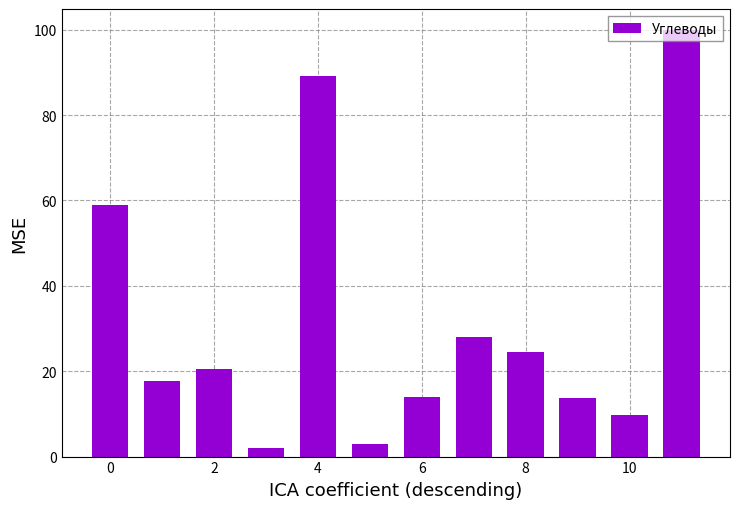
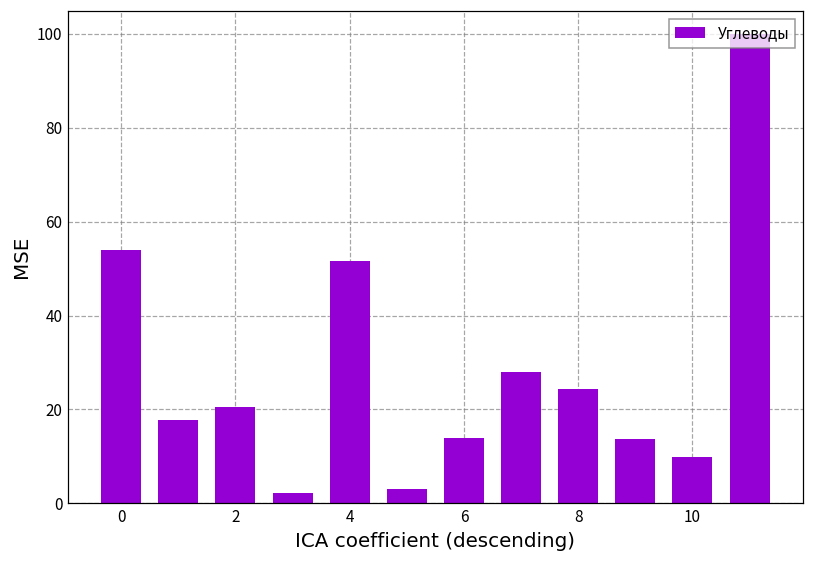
0: 59 -> 54
4: 89 -> 52
